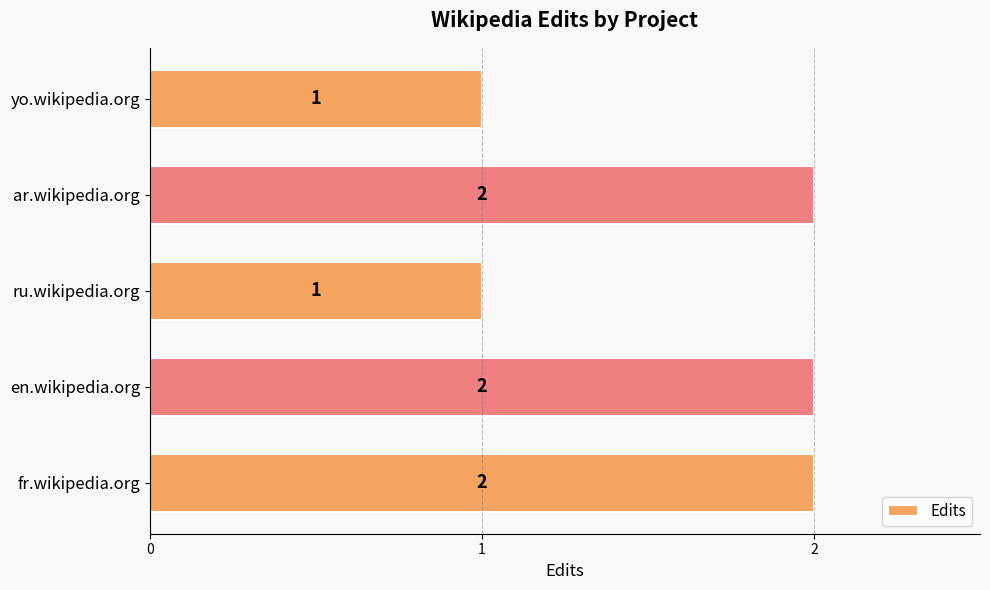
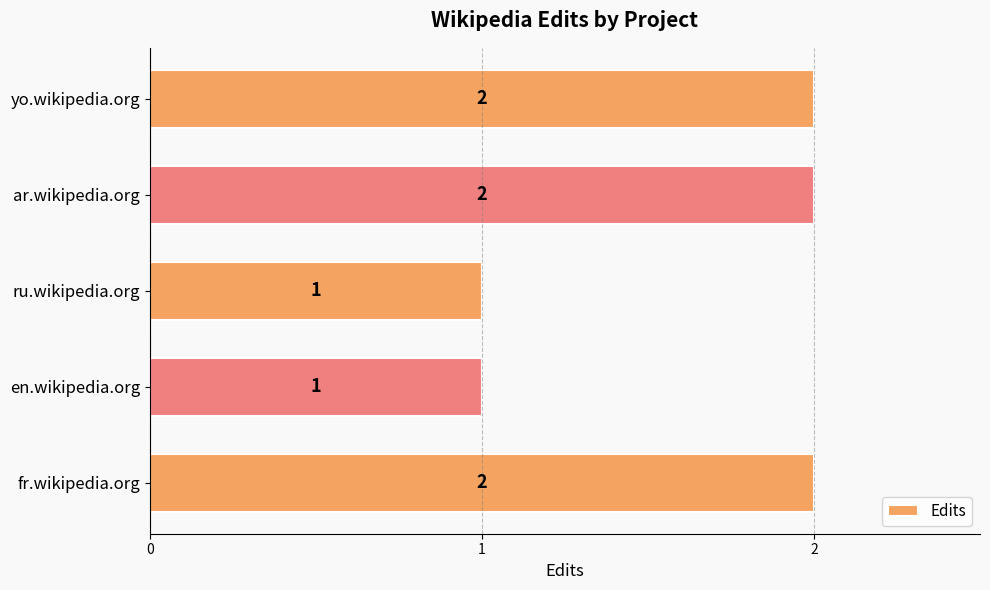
yo.wikipedia.org: 1 -> 2
en.wikipedia.org: 2 -> 1
